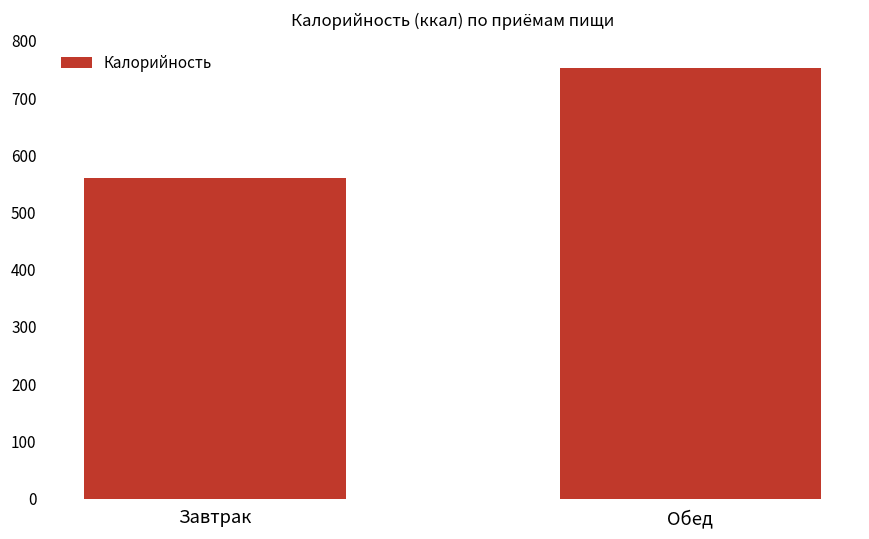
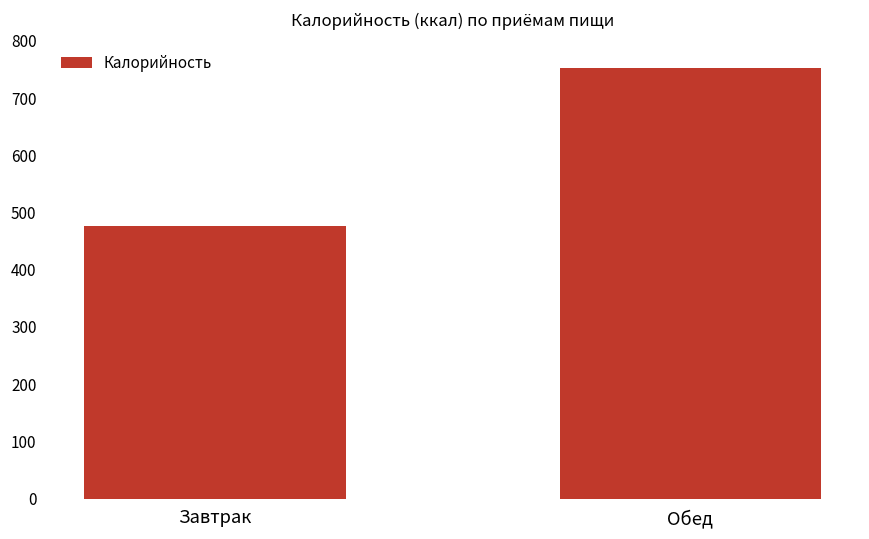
Завтрак: 560 -> 480
